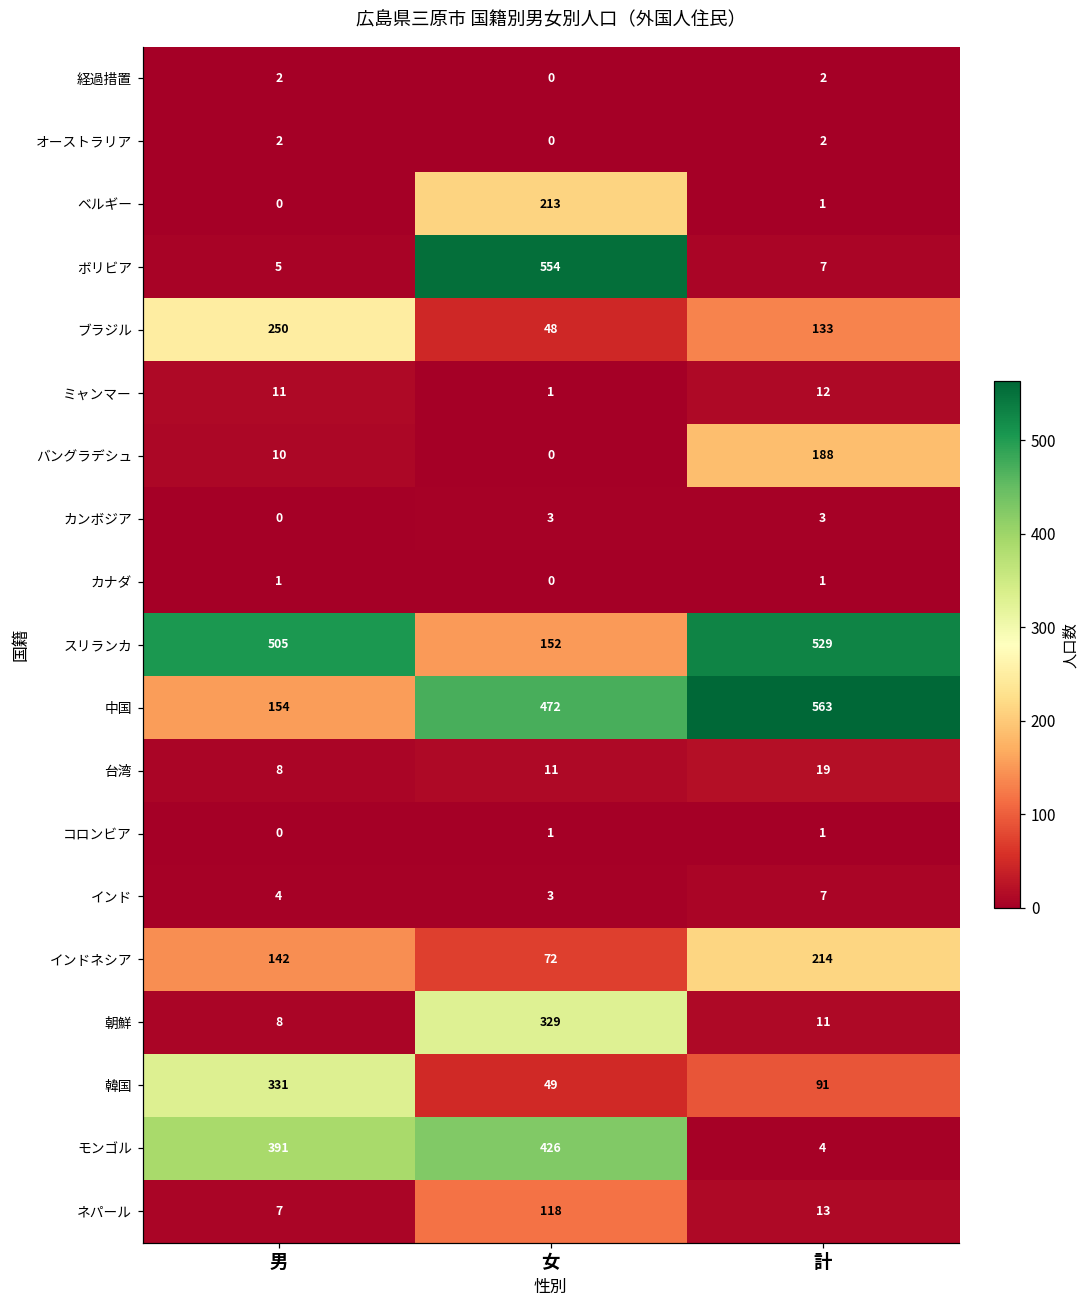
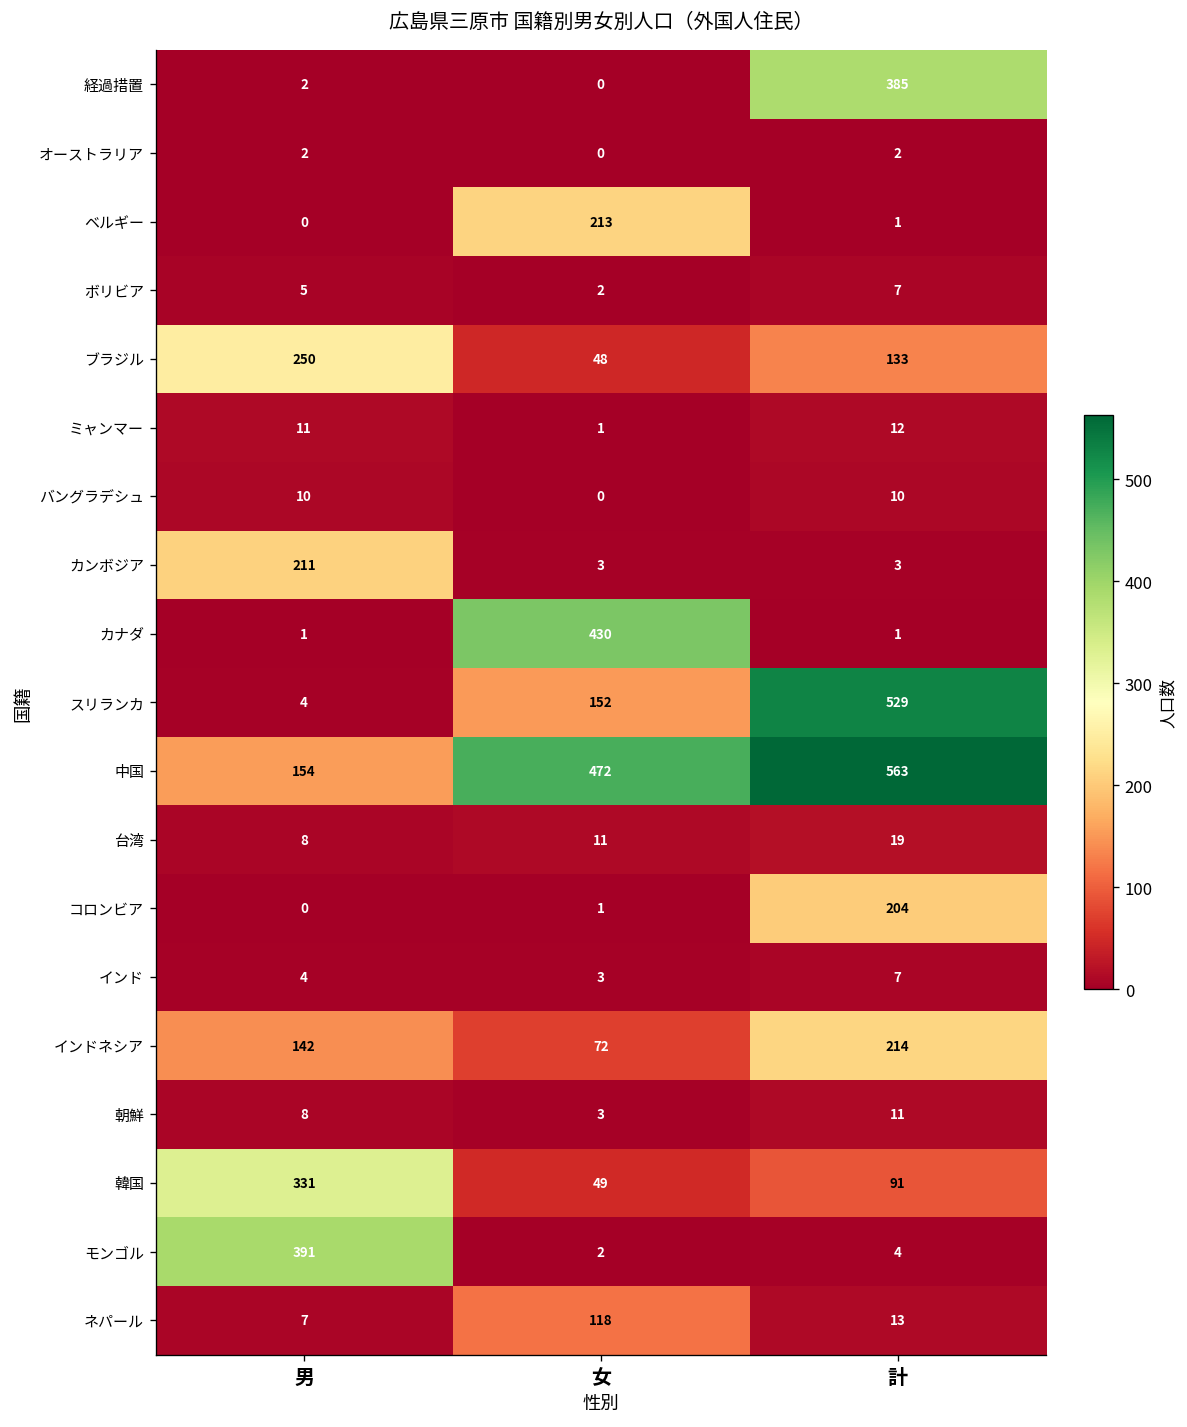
経過措置, 計: 2 -> 385
ボリビア, 女: 554 -> 2
バングラデシュ, 計: 188 -> 10
カンボジア, 男: 0 -> 211
カナダ, 女: 0 -> 430
スリランカ, 男: 505 -> 4
コロンビア, 計: 1 -> 204
朝鮮, 女: 329 -> 3
モンゴル, 女: 426 -> 2
